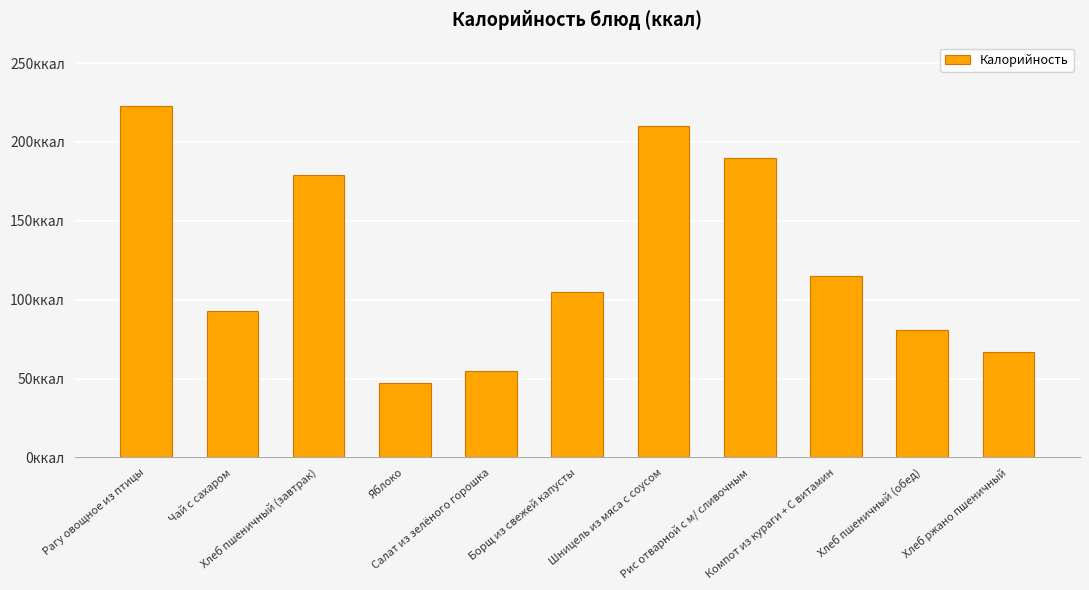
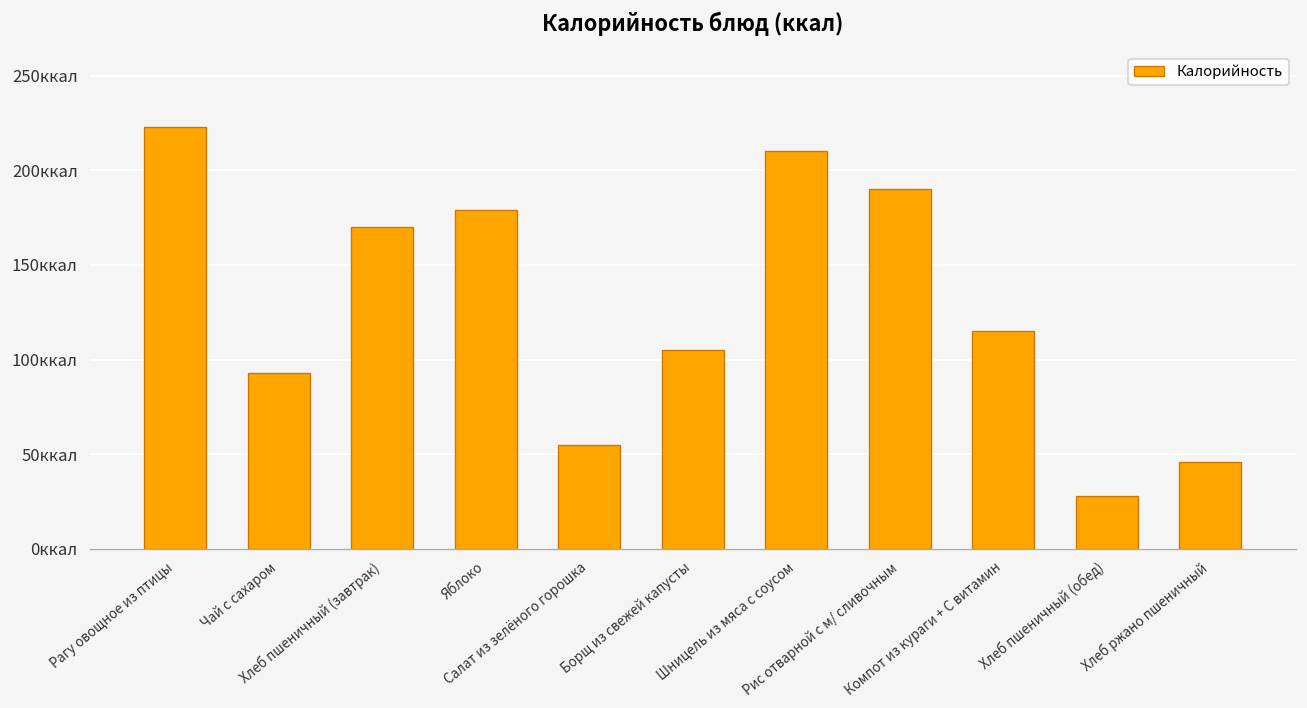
Хлеб пшеничный (завтрак): 179ккал -> 170ккал
Яблоко: 47ккал -> 179ккал
Хлеб пшеничный (обед): 81ккал -> 28ккал
Хлеб ржано пшеничный: 67ккал -> 46ккал
